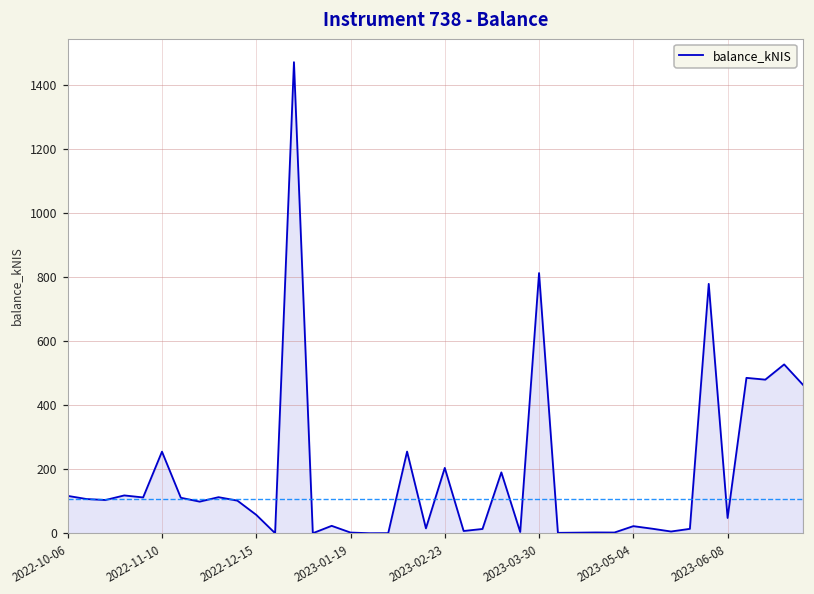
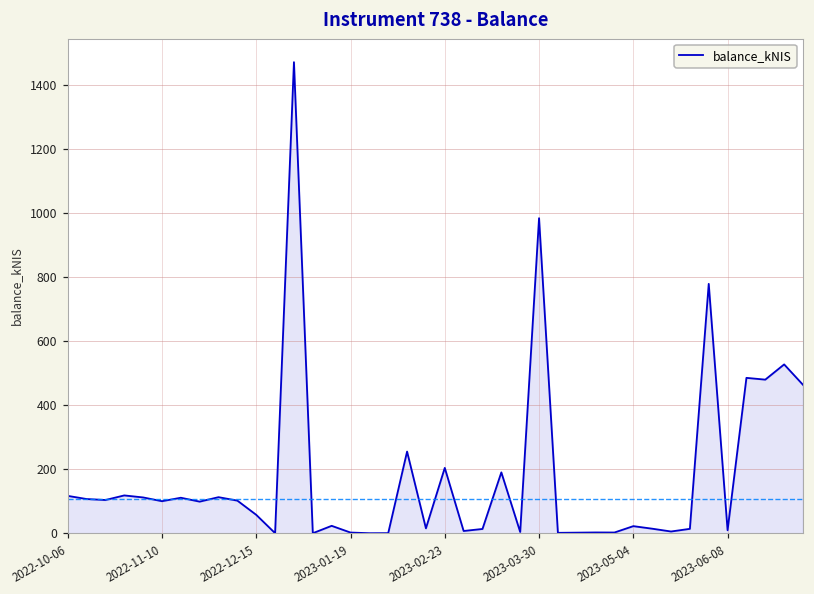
2022-11-10: 260 -> 100
2023-03-30: 810 -> 980
2023-06-08: 50 -> 10
